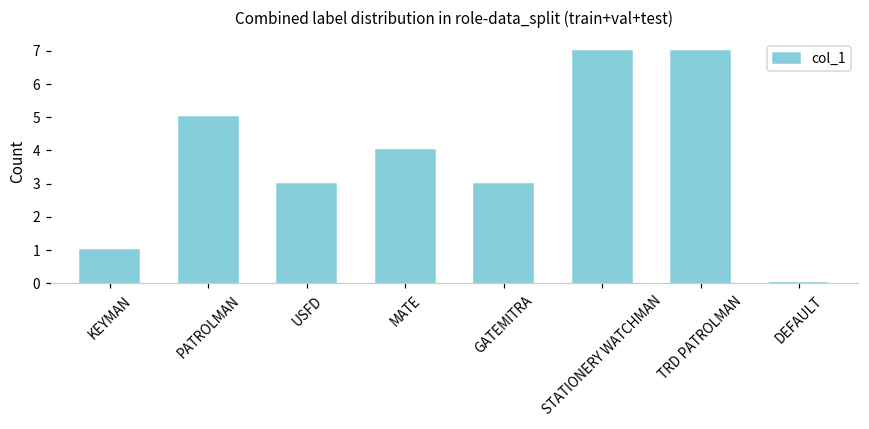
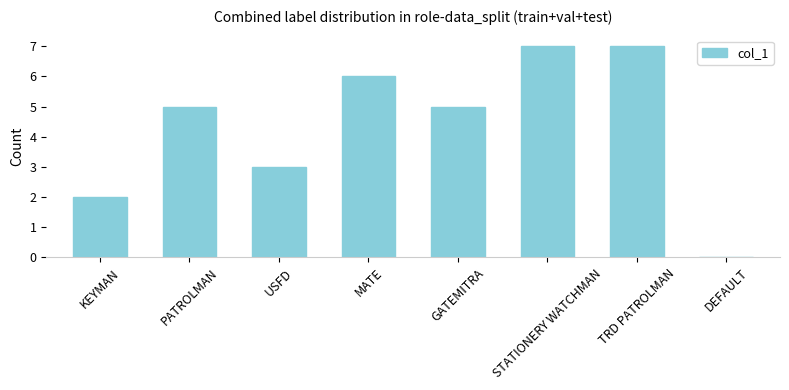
KEYMAN: 1 -> 2
MATE: 4 -> 6
GATEMITRA: 3 -> 5
